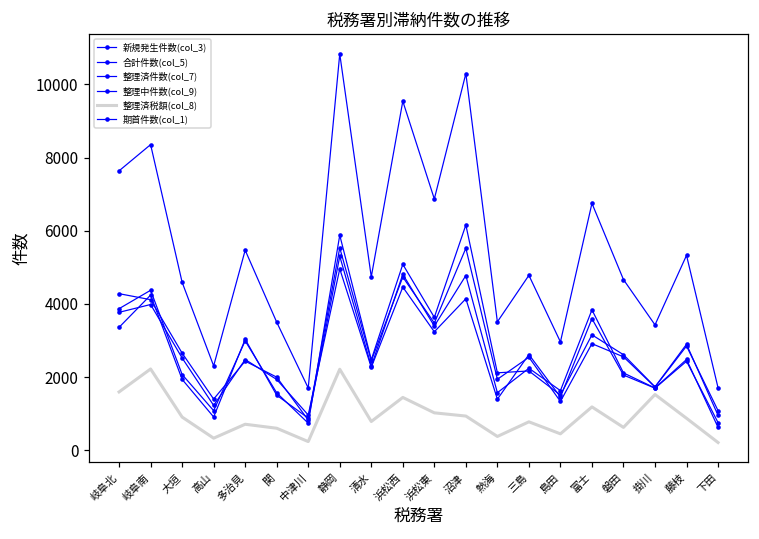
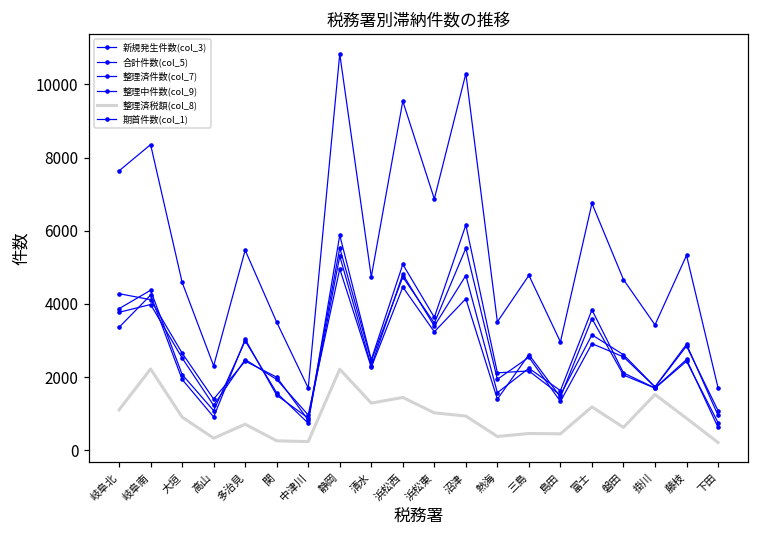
整理済税額(col_8), 岐阜北: 1600 -> 1100
整理済税額(col_8), 関: 600 -> 300
整理済税額(col_8), 清水: 800 -> 1300
整理済税額(col_8), 三島: 800 -> 500
